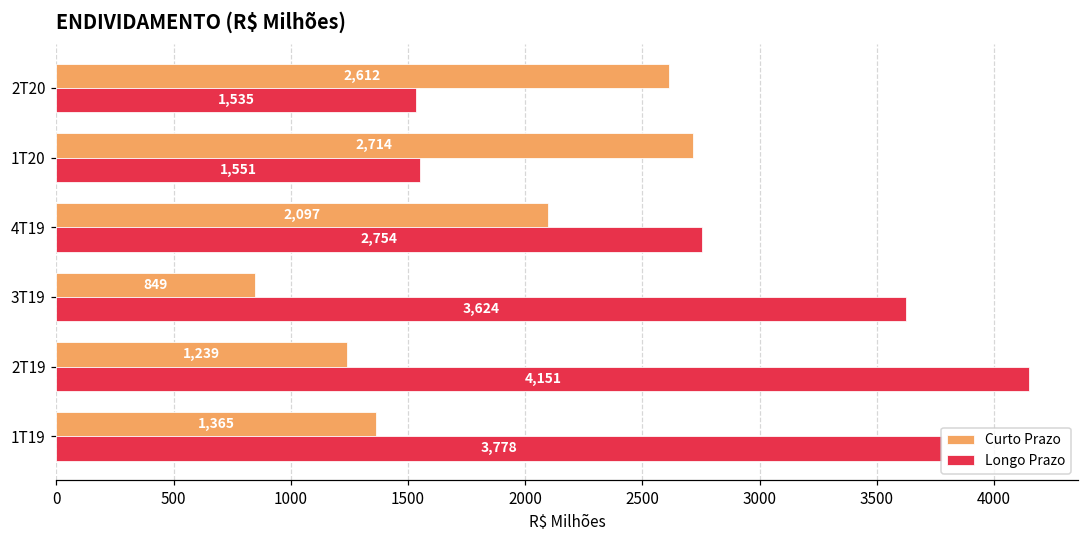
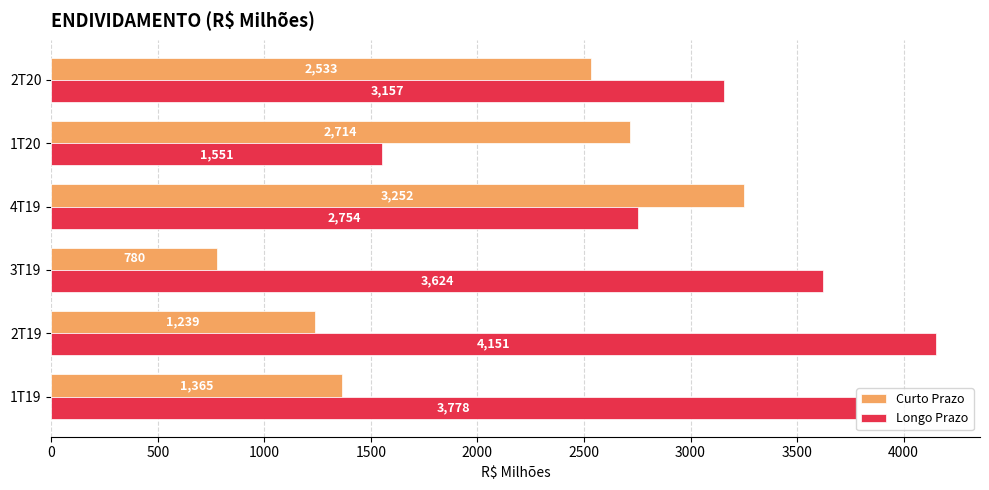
Curto Prazo, 2T20: 2,612 -> 2,533
Longo Prazo, 2T20: 1,535 -> 3,157
Curto Prazo, 4T19: 2,097 -> 3,252
Curto Prazo, 3T19: 849 -> 780
